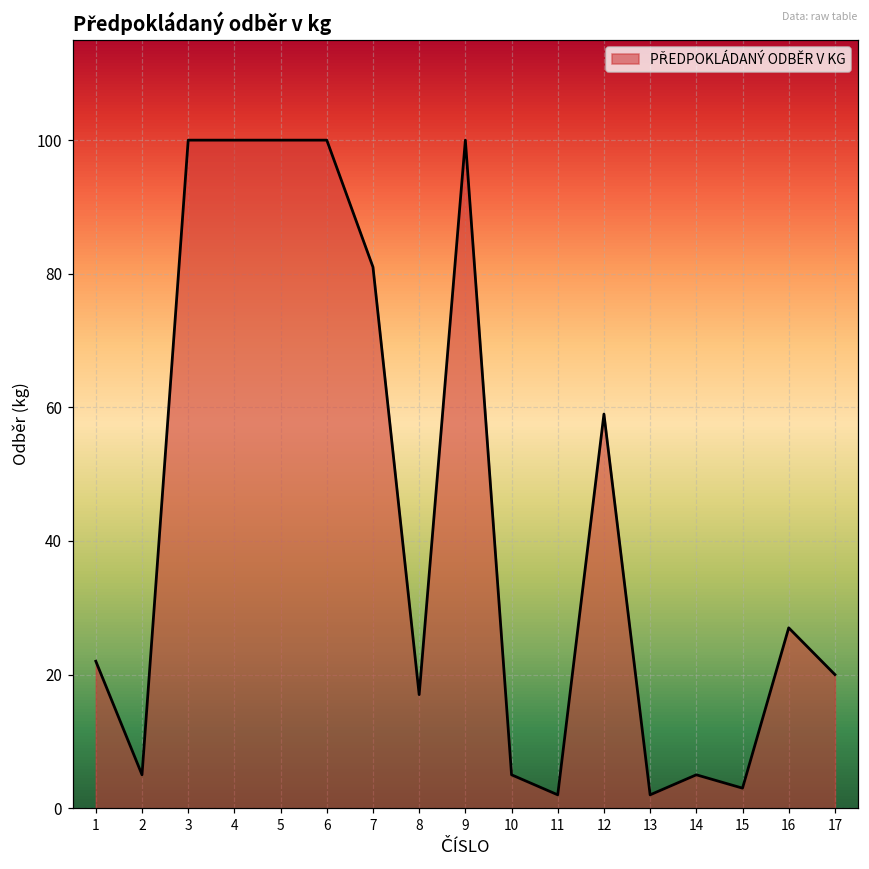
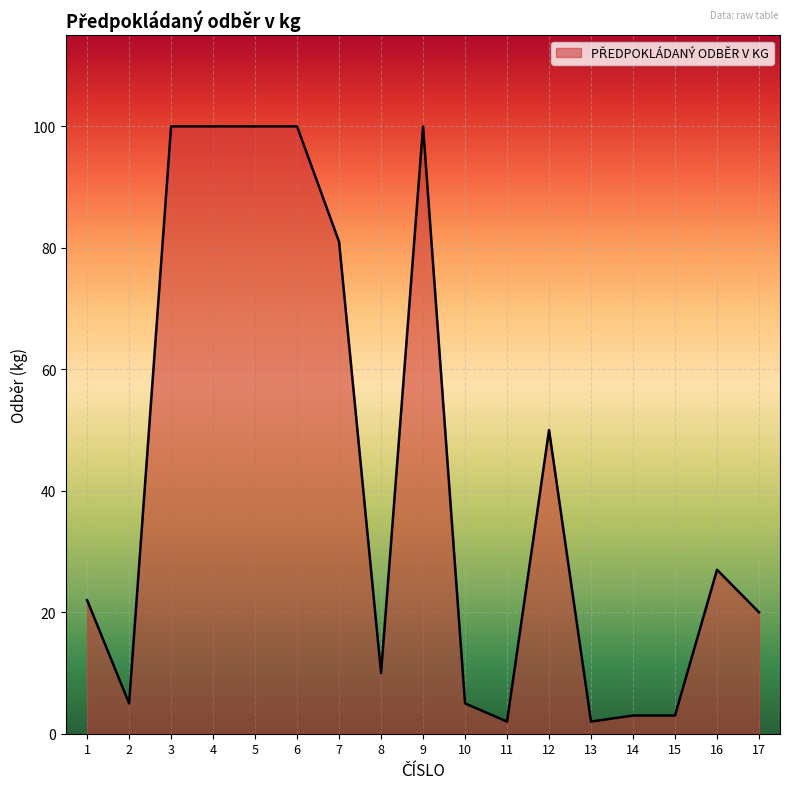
8: 17 -> 10
12: 59 -> 50
14: 5 -> 3
